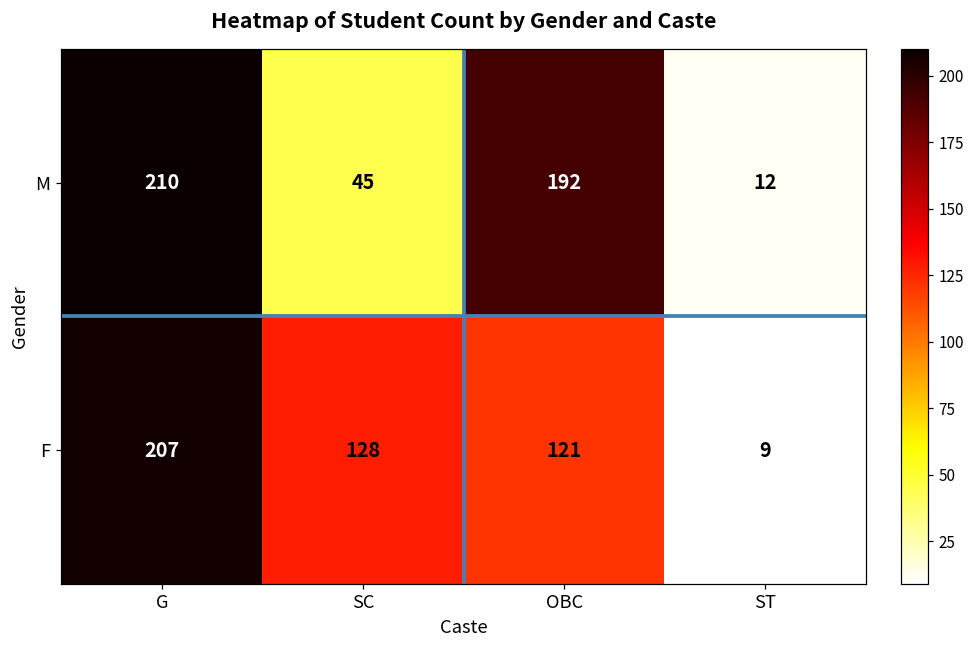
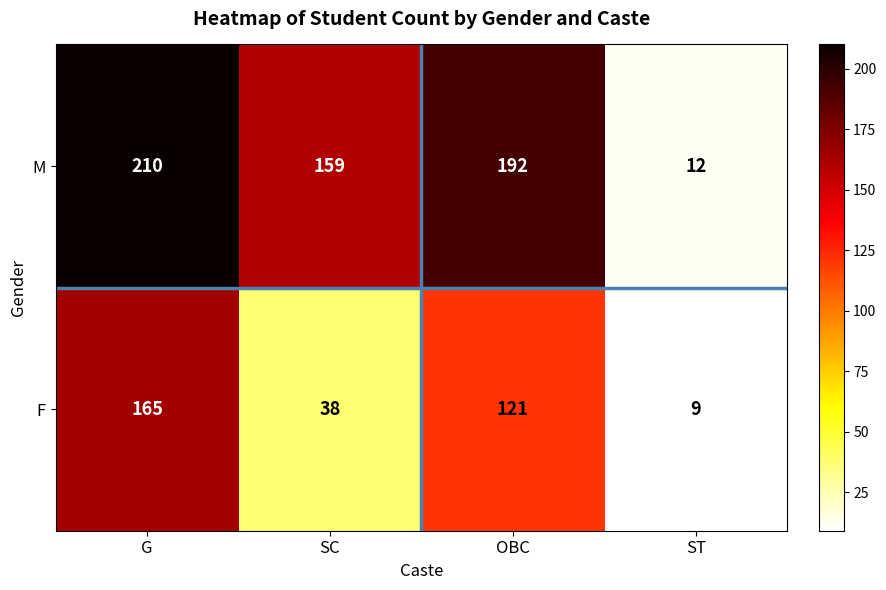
M, SC: 45 -> 159
F, G: 207 -> 165
F, SC: 128 -> 38
